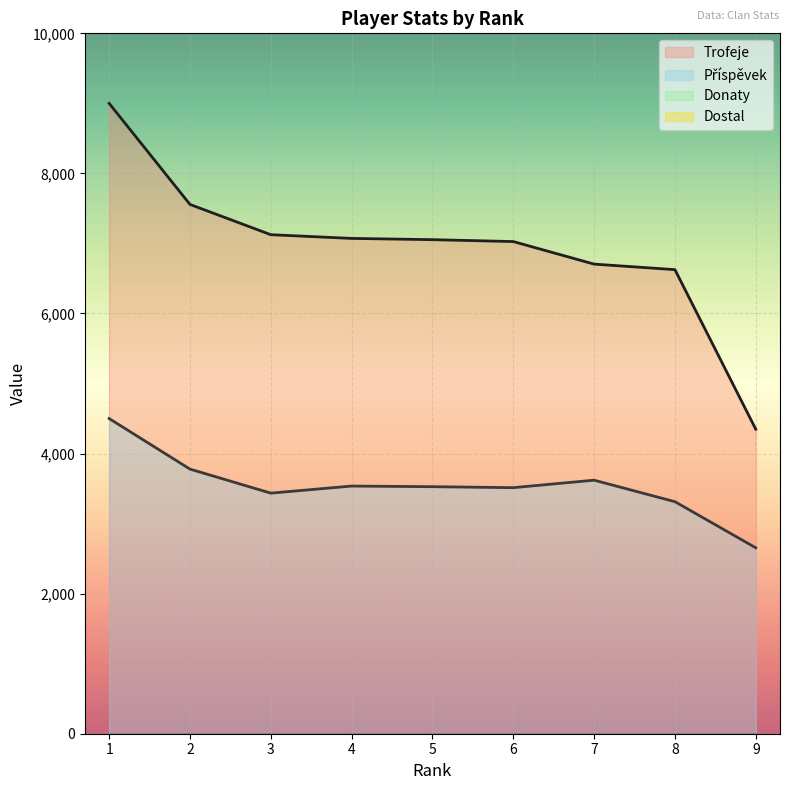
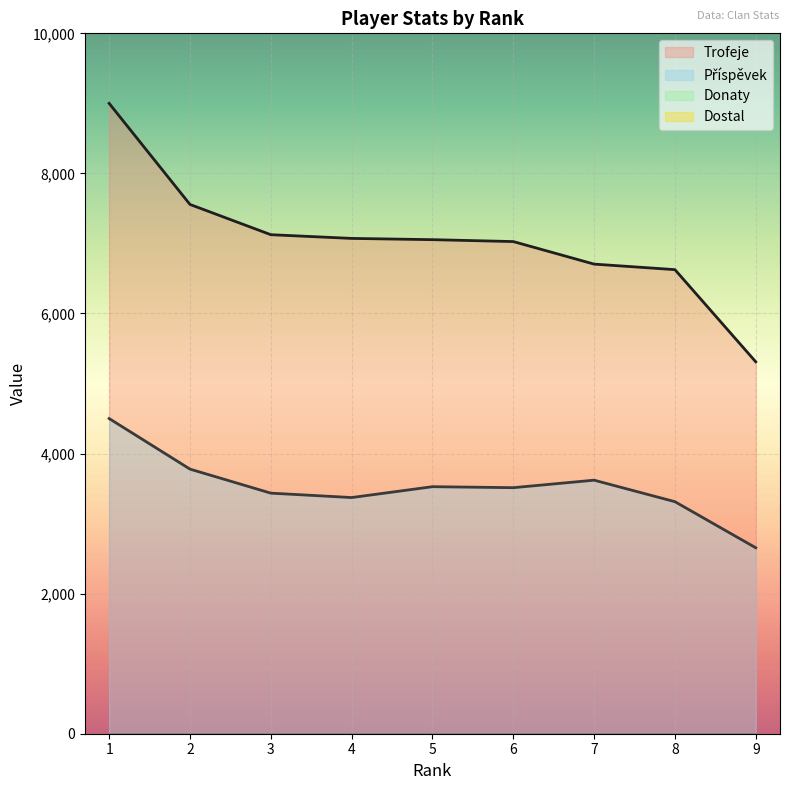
Příspěvek, 4: 3,500 -> 3,400
Trofeje, 9: 4,300 -> 5,300
